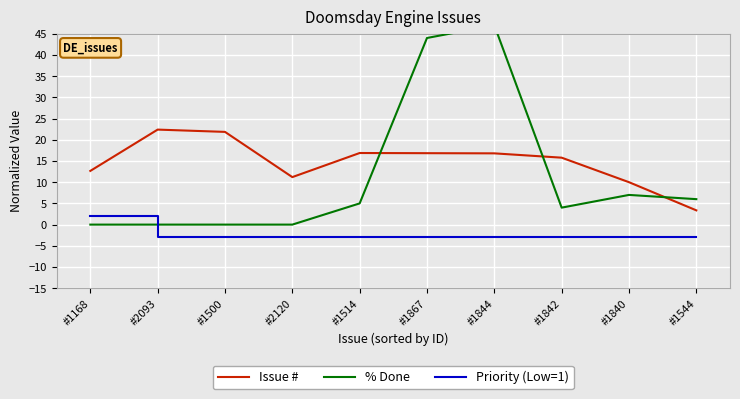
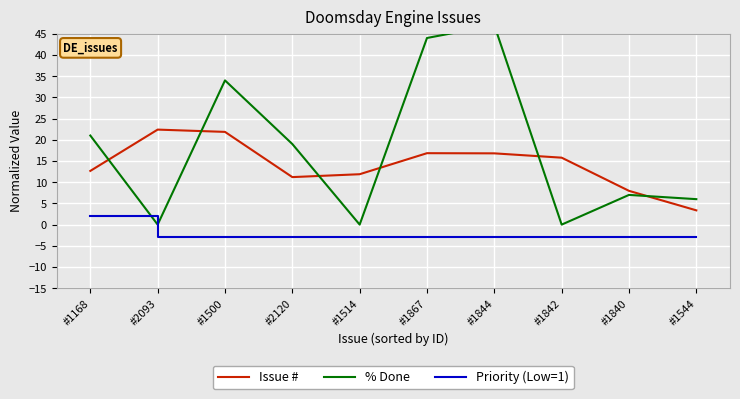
% Done, #1168: 0 -> 21
% Done, #1500: 0 -> 34
% Done, #2120: 0 -> 19
Issue #, #1514: 17 -> 12
% Done, #1514: 5 -> 0
% Done, #1842: 4 -> 0
Issue #, #1840: 10 -> 8
